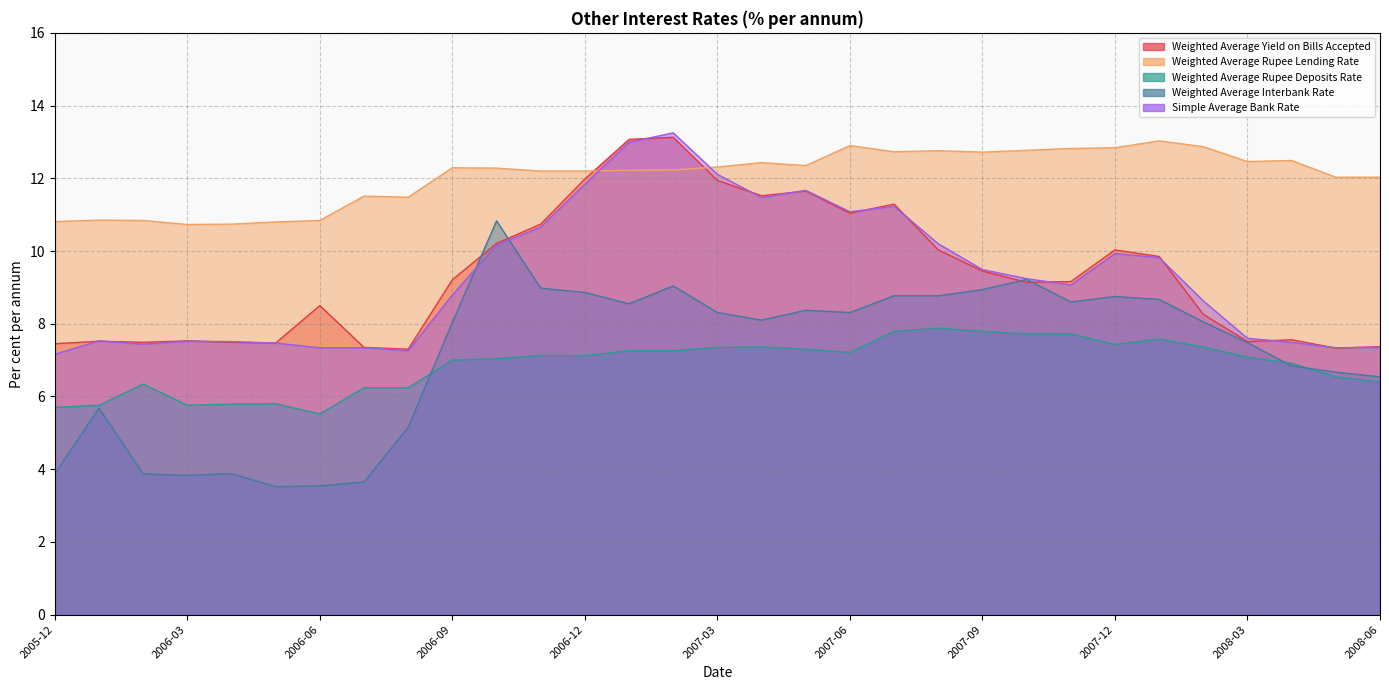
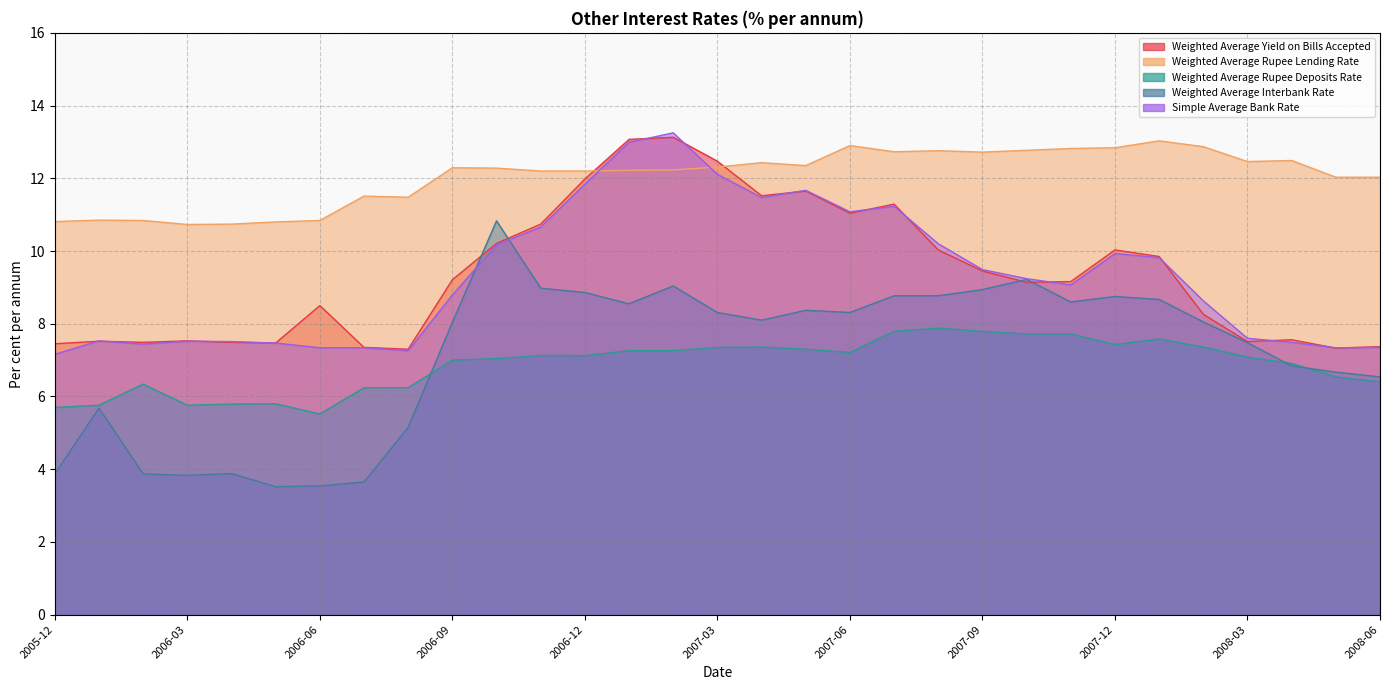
Weighted Average Yield on Bills Accepted, 2007-03: 11.9 -> 12.5
